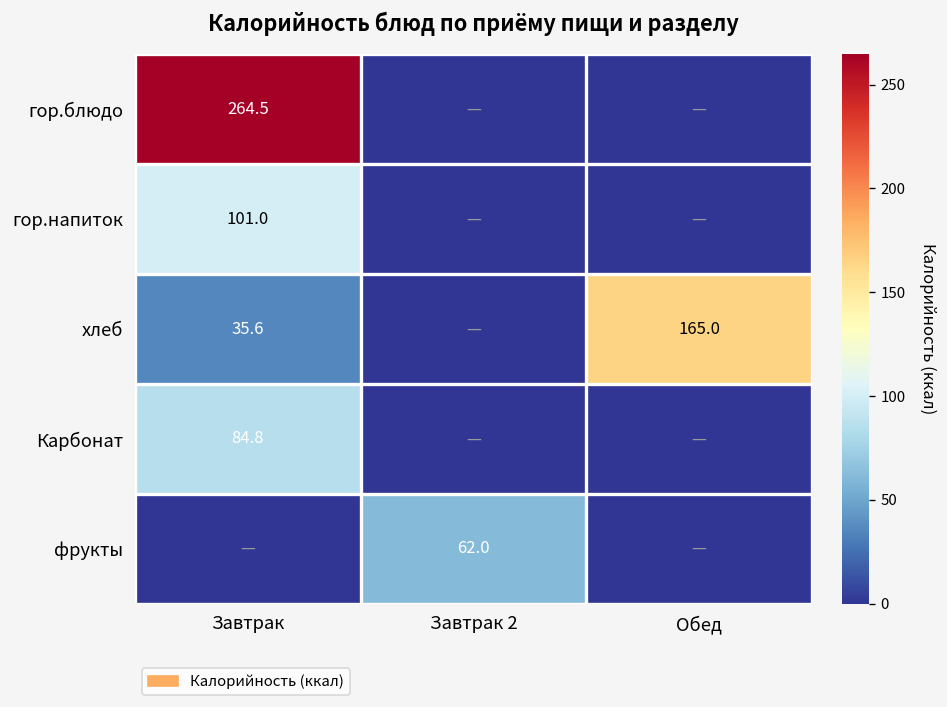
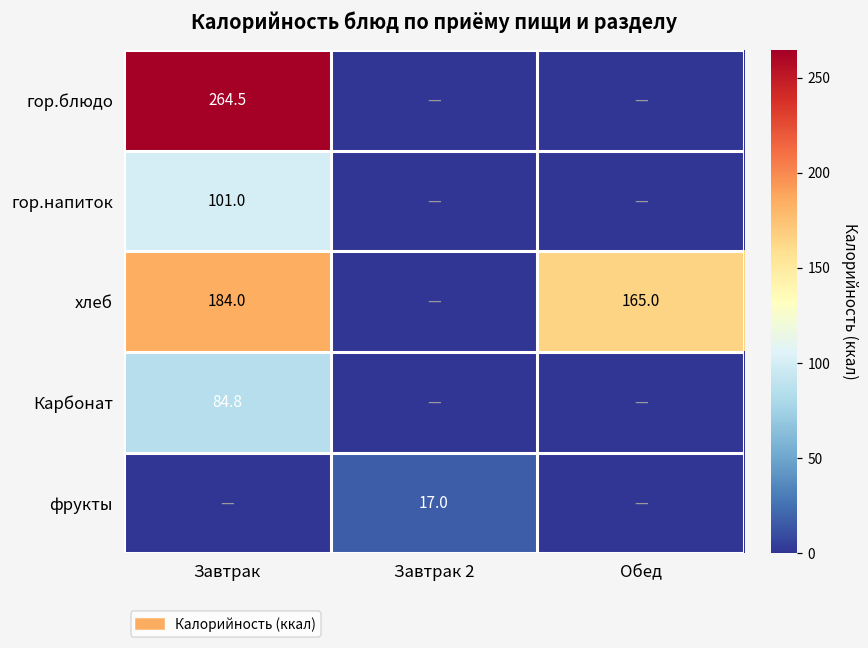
хлеб, Завтрак: 35.6 -> 184.0
фрукты, Завтрак 2: 62.0 -> 17.0
